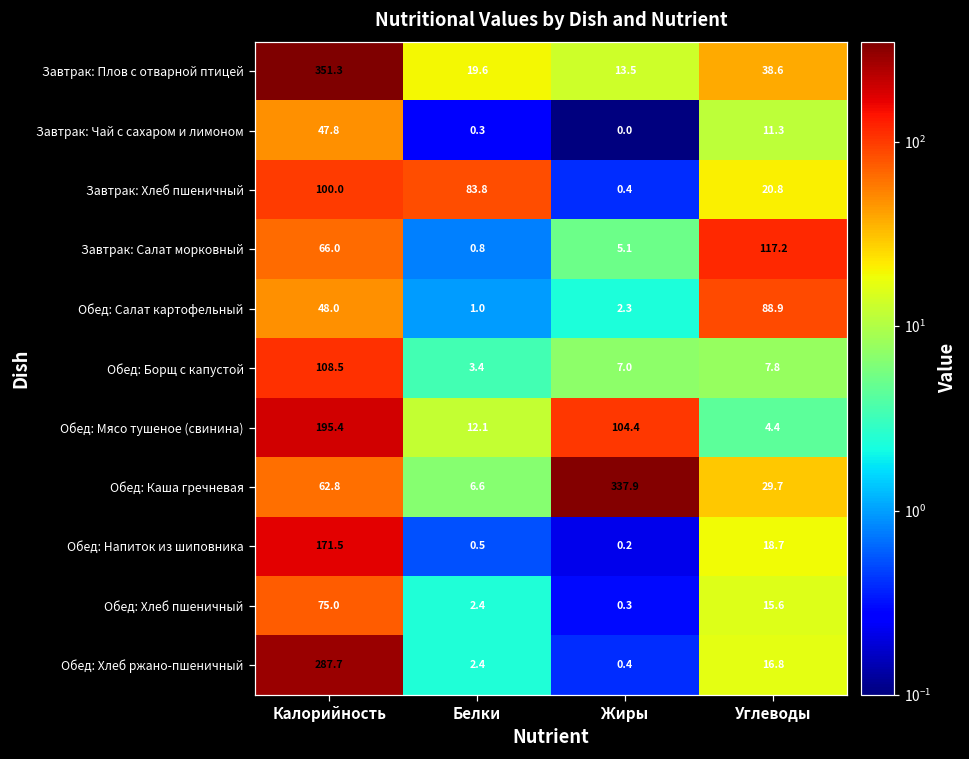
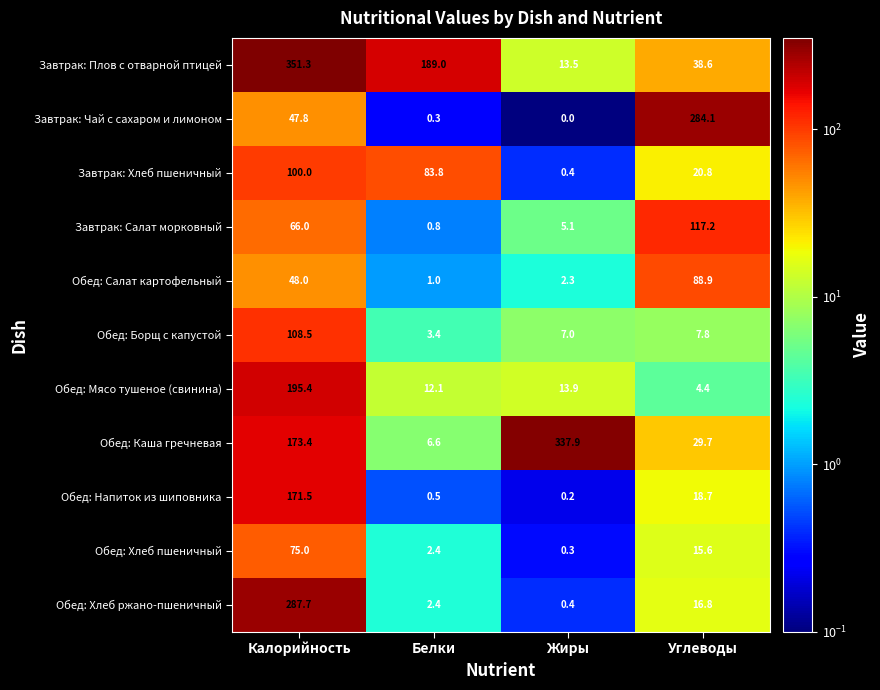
Завтрак: Плов с отварной птицей, Белки: 19.6 -> 189.0
Завтрак: Чай с сахаром и лимоном, Углеводы: 11.3 -> 284.1
Обед: Мясо тушеное (свинина), Жиры: 104.4 -> 13.9
Обед: Каша гречневая, Калорийность: 62.8 -> 173.4
